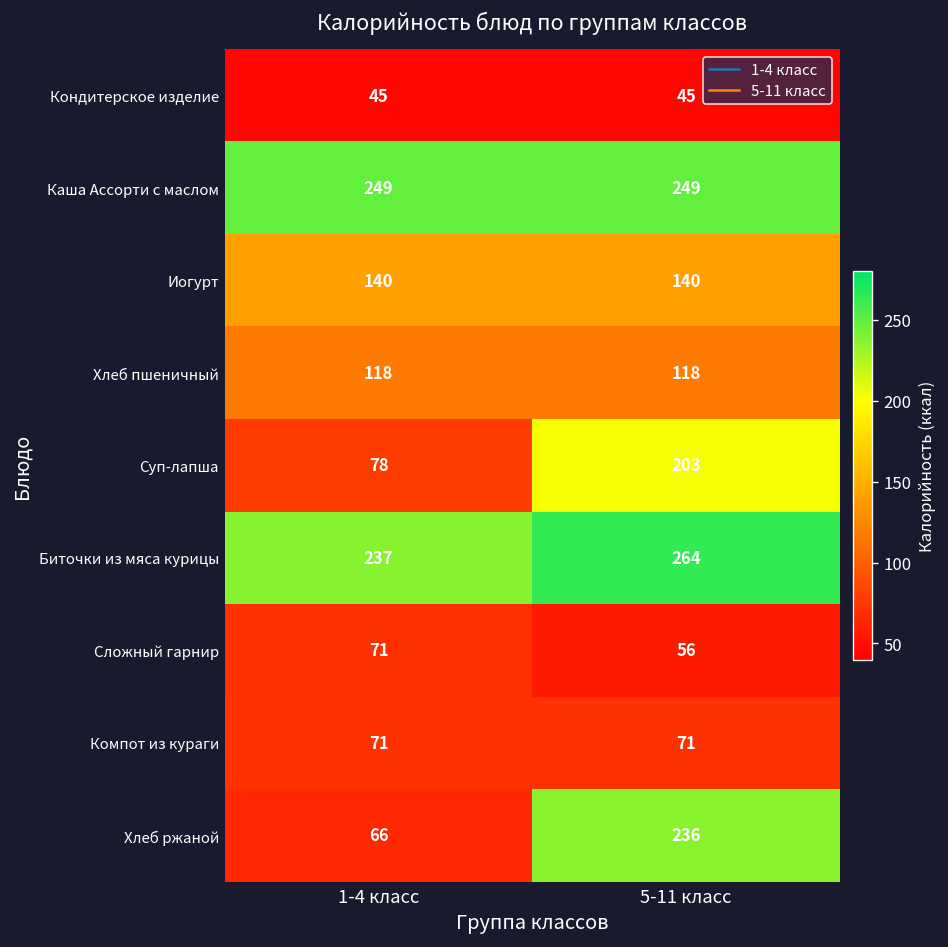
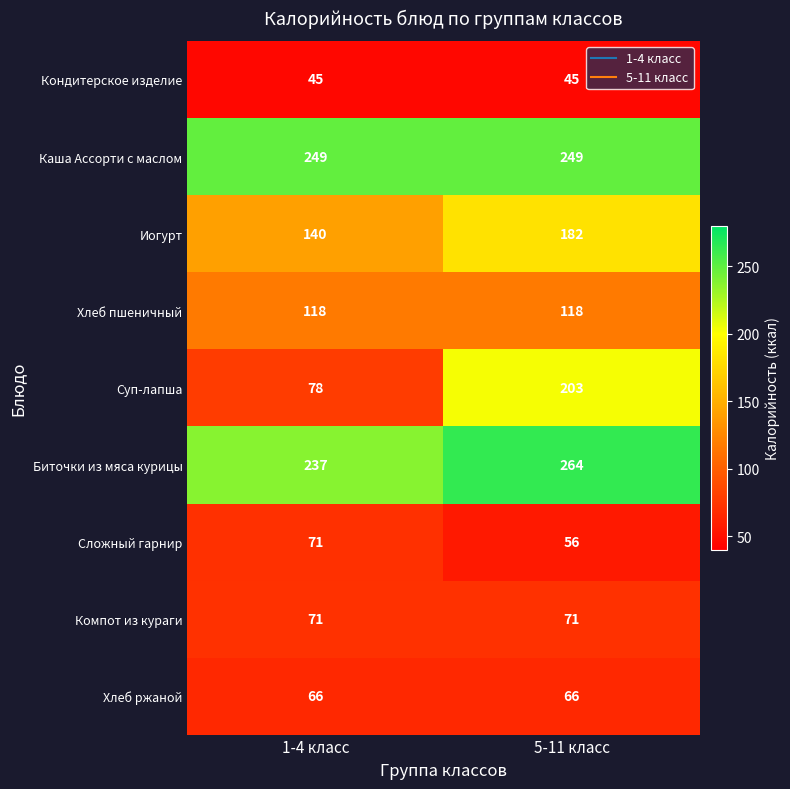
Иогурт, 5-11 класс: 140 -> 182
Хлеб ржаной, 5-11 класс: 236 -> 66
